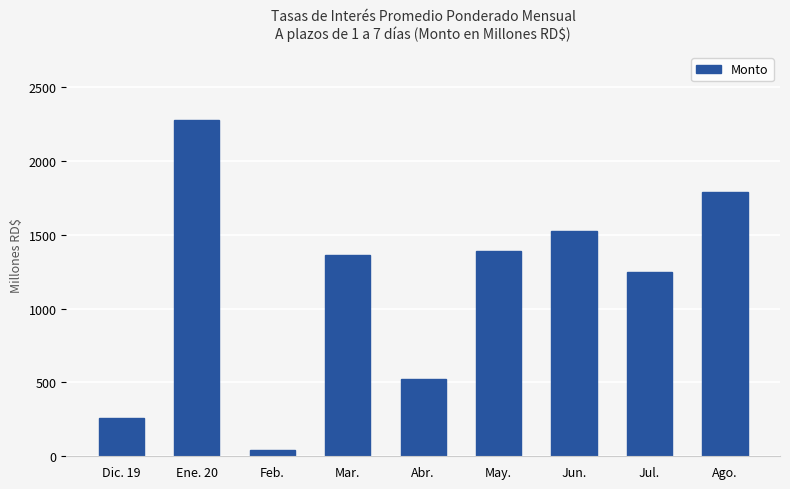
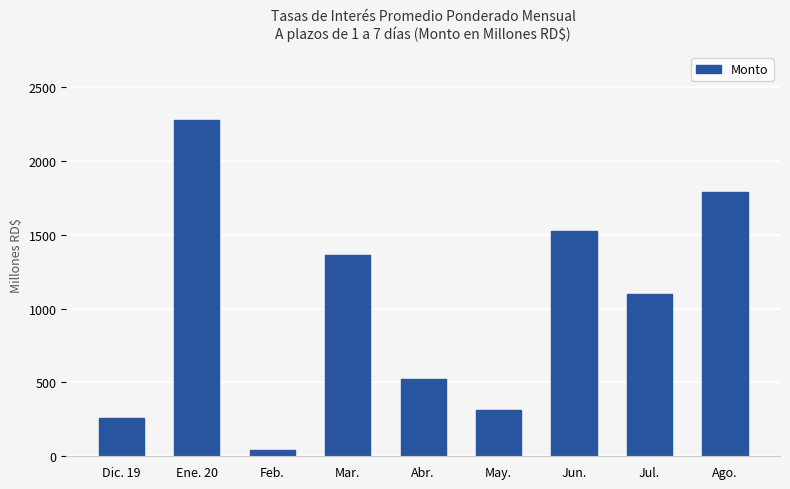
May.: 1390 -> 310
Jul.: 1250 -> 1100
